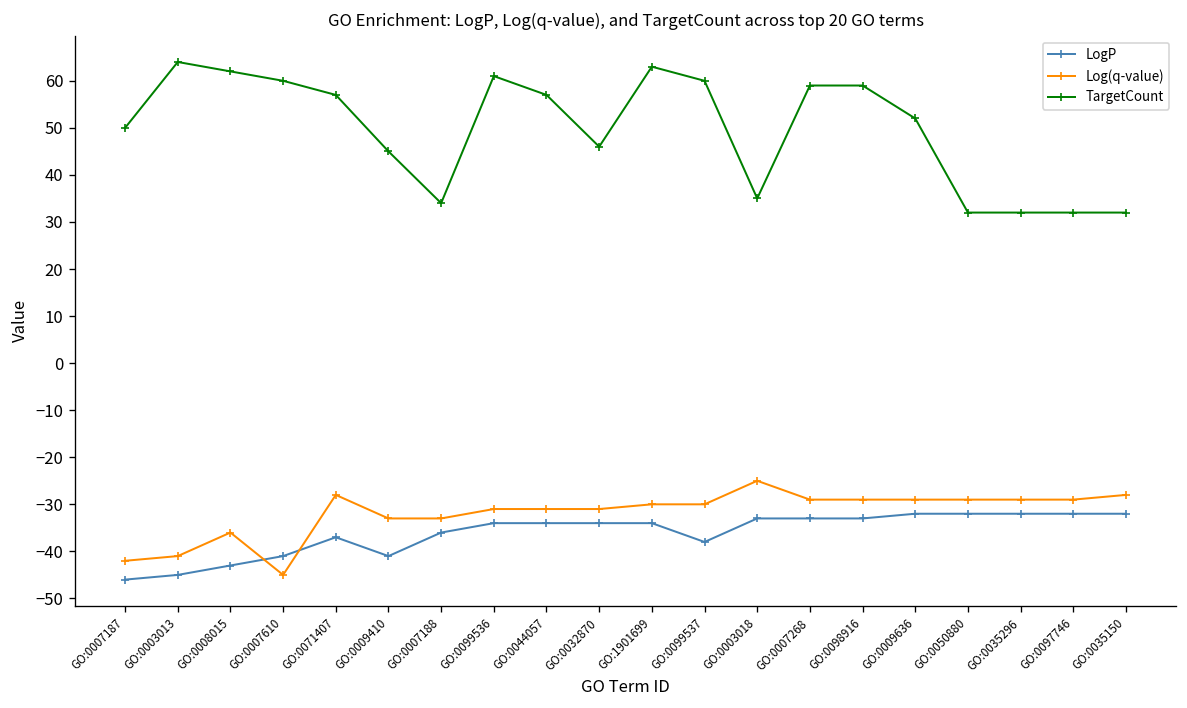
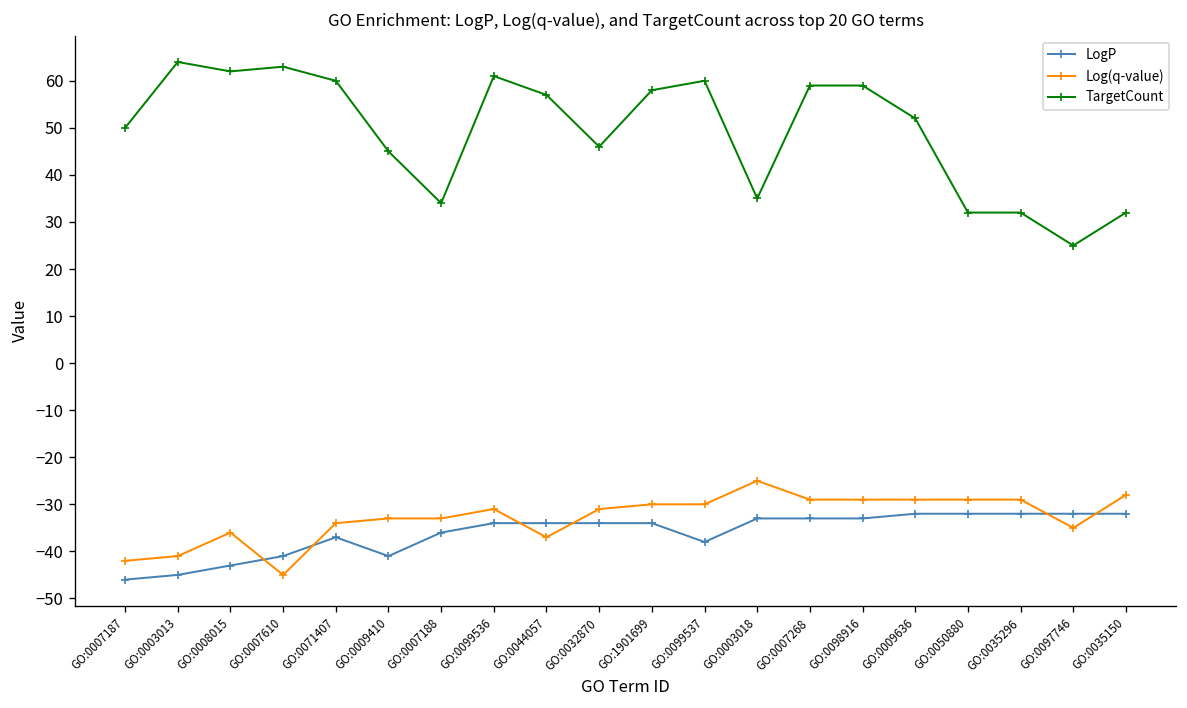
TargetCount, GO:0007610: 60 -> 63
Log(q-value), GO:0071407: -28 -> -34
TargetCount, GO:0071407: 57 -> 60
Log(q-value), GO:0044057: -31 -> -37
TargetCount, GO:1901699: 63 -> 58
Log(q-value), GO:0097746: -29 -> -35
TargetCount, GO:0097746: 32 -> 25
